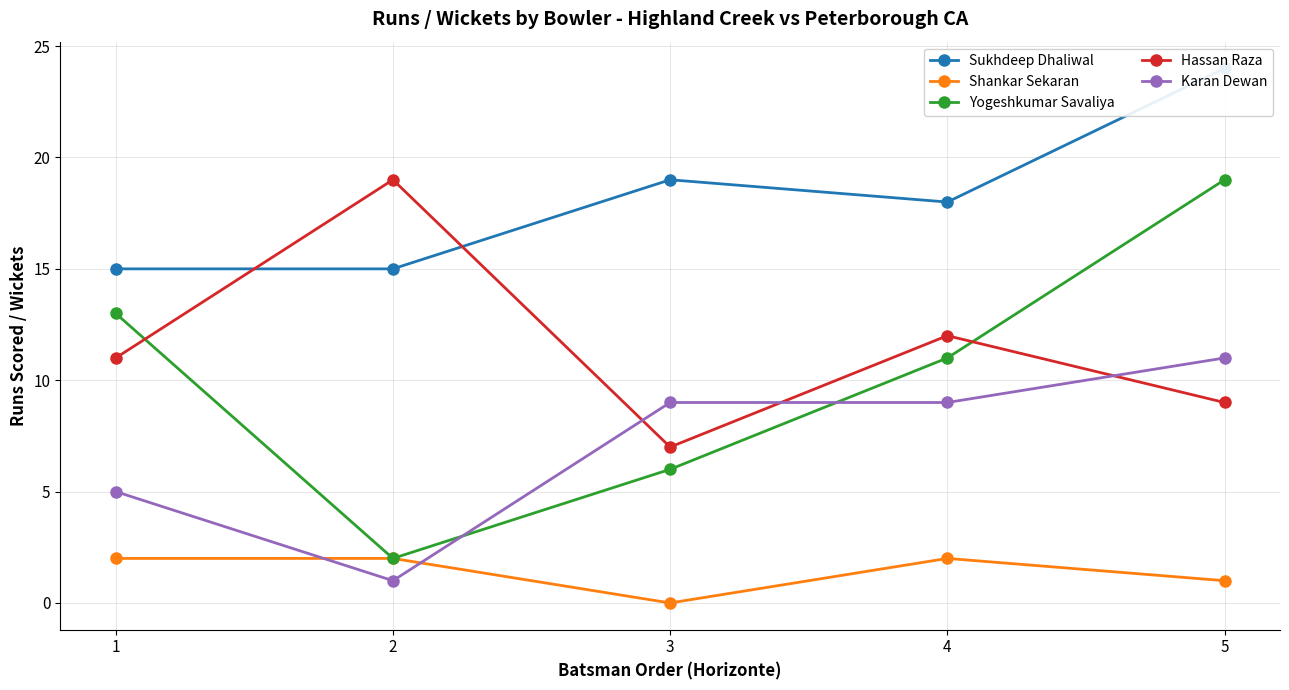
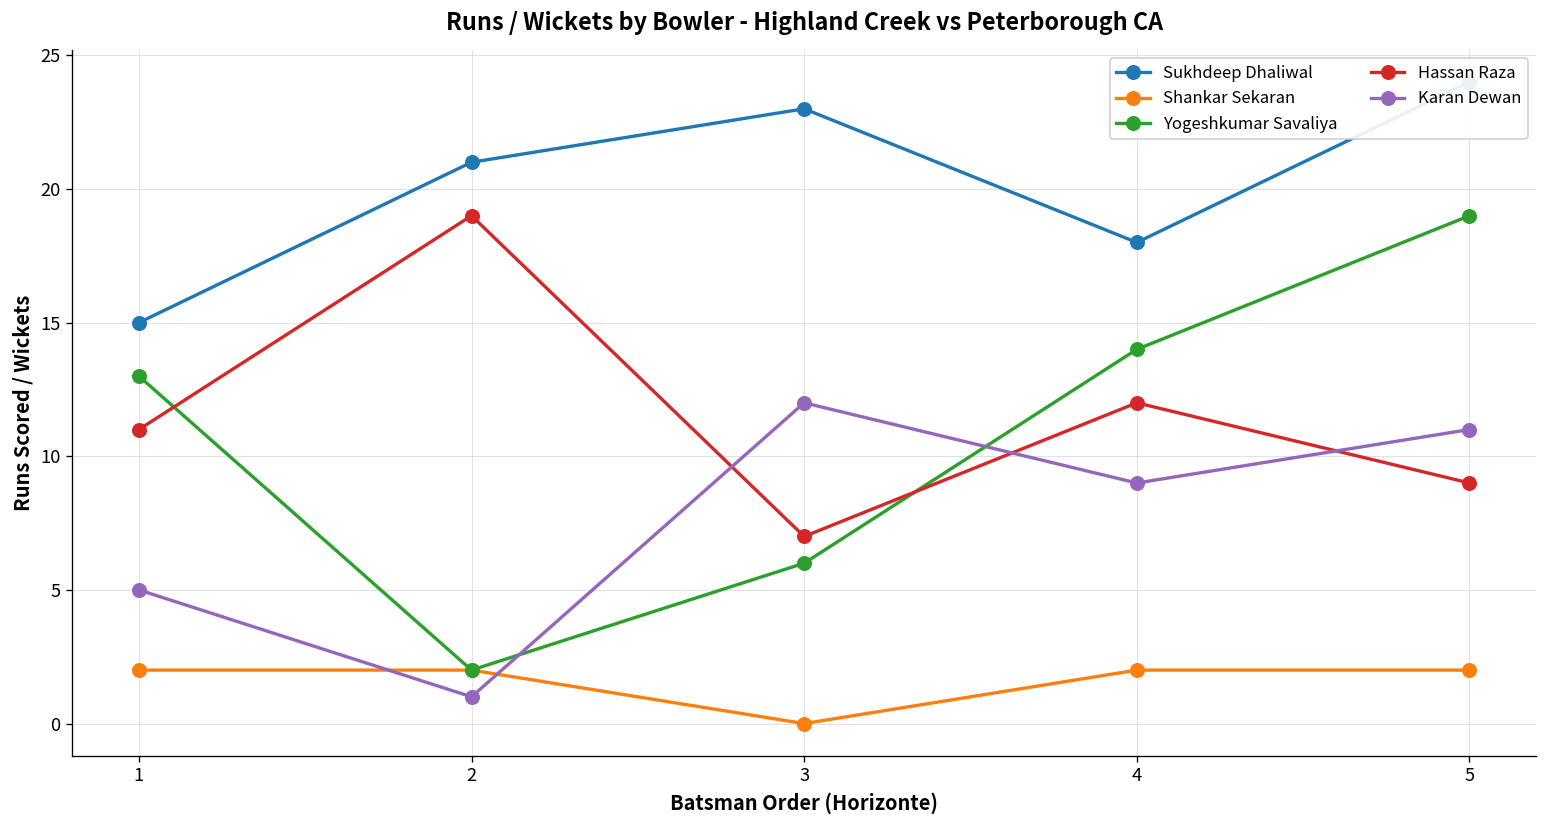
Sukhdeep Dhaliwal, 2: 15 -> 21
Sukhdeep Dhaliwal, 3: 19 -> 23
Karan Dewan, 3: 9 -> 12
Yogeshkumar Savaliya, 4: 11 -> 14
Shankar Sekaran, 5: 1 -> 2
